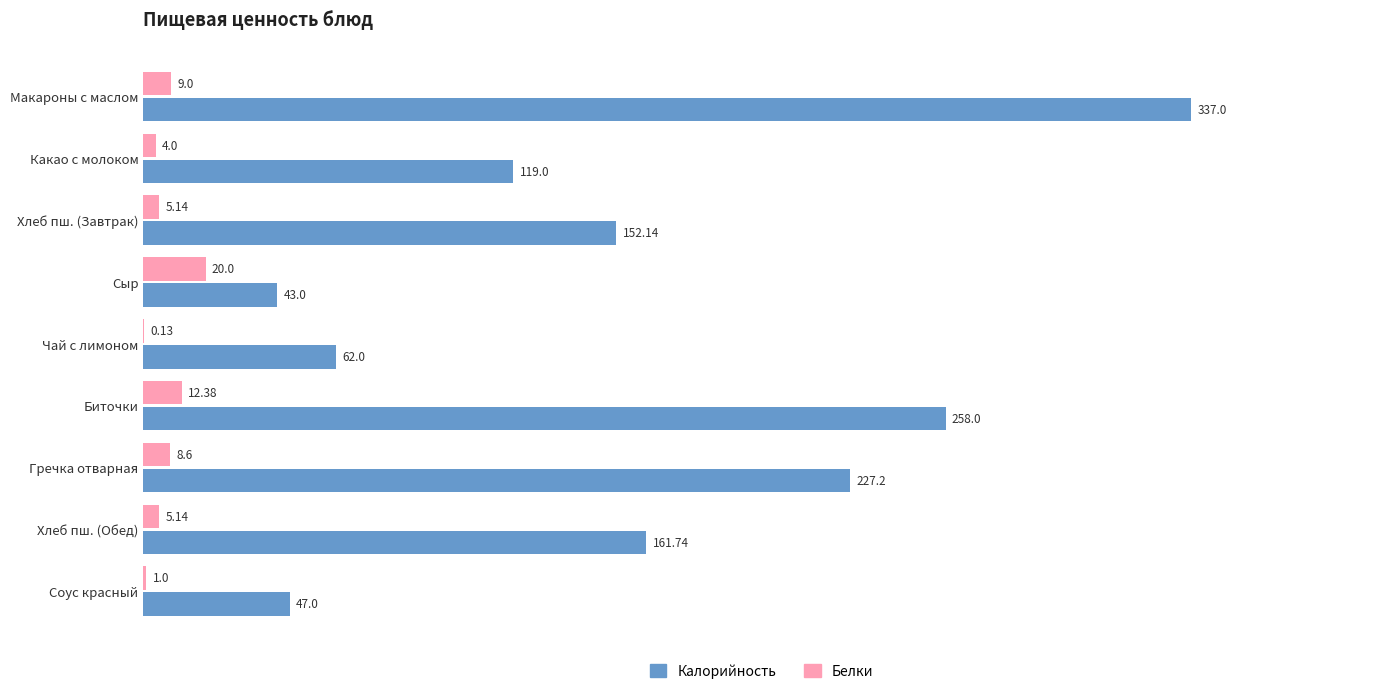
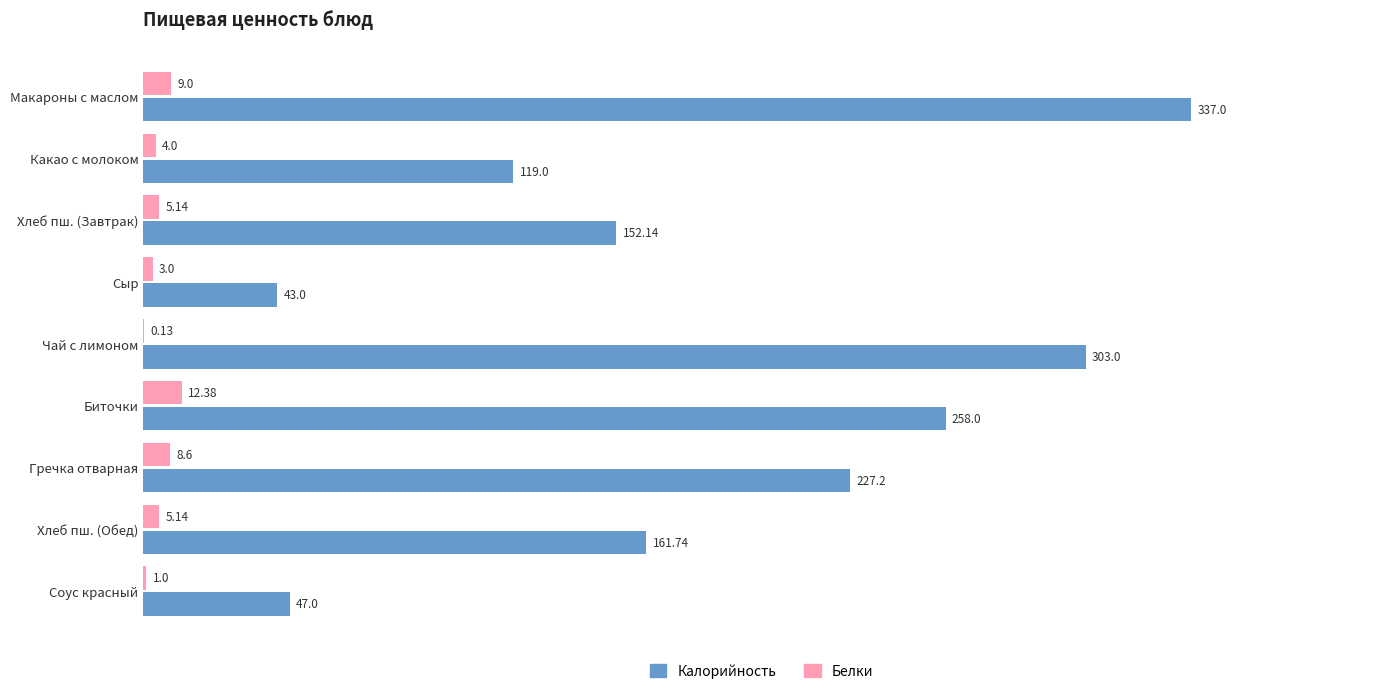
Белки, Сыр: 20.0 -> 3.0
Калорийность, Чай с лимоном: 62.0 -> 303.0
